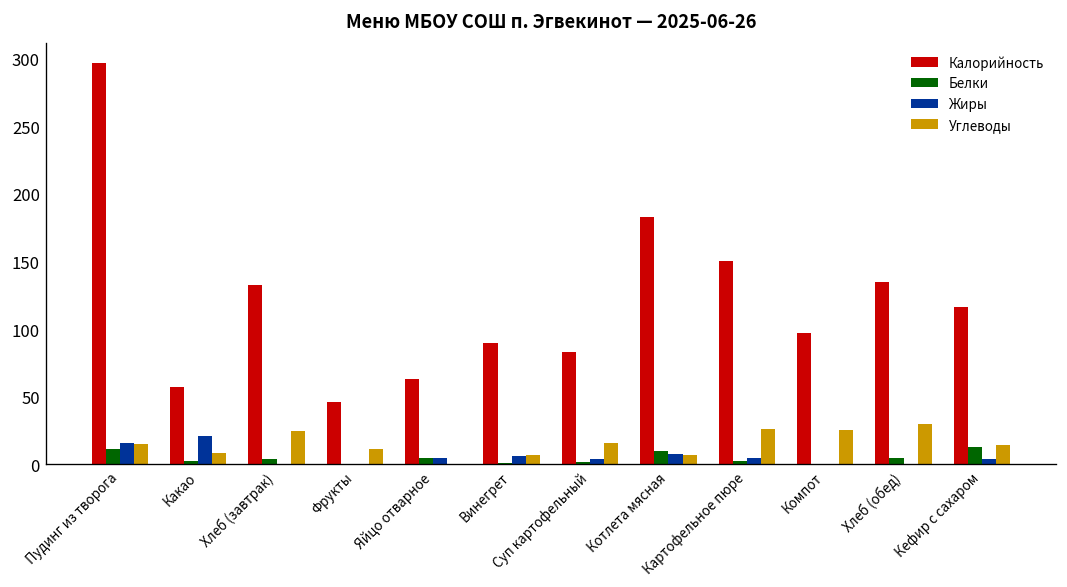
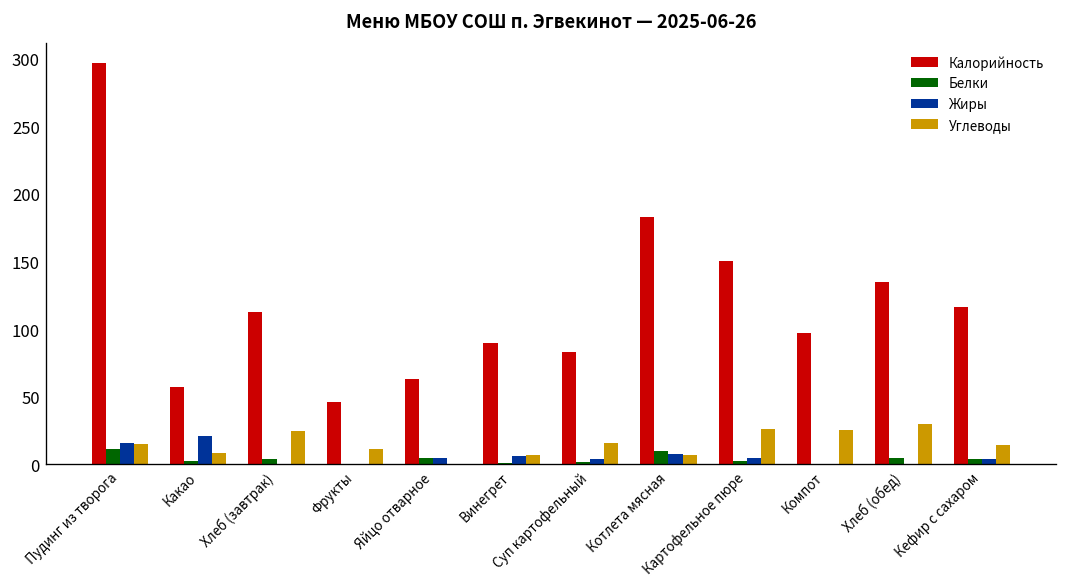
Калорийность, Хлеб (завтрак): 133 -> 112
Белки, Кефир с сахаром: 13 -> 4
